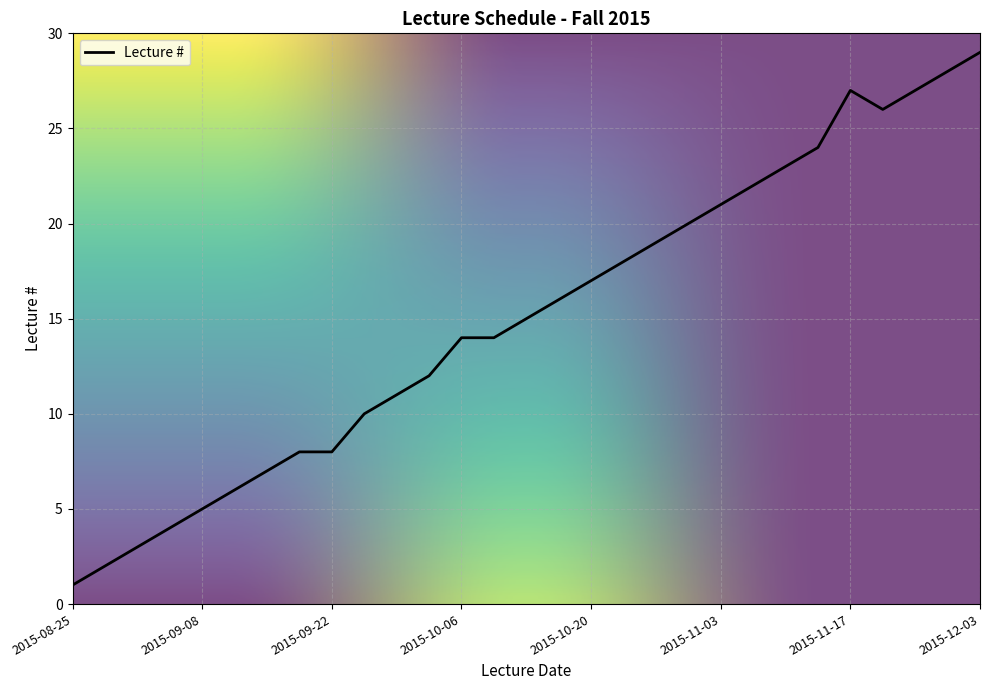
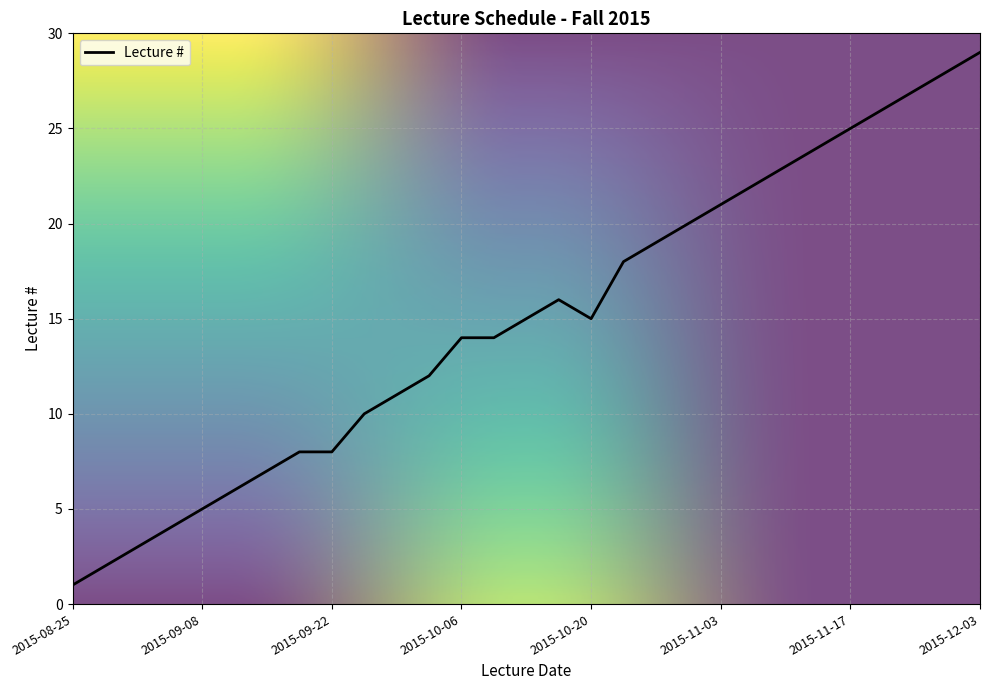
2015-10-20: 17 -> 15
2015-11-17: 27 -> 25
